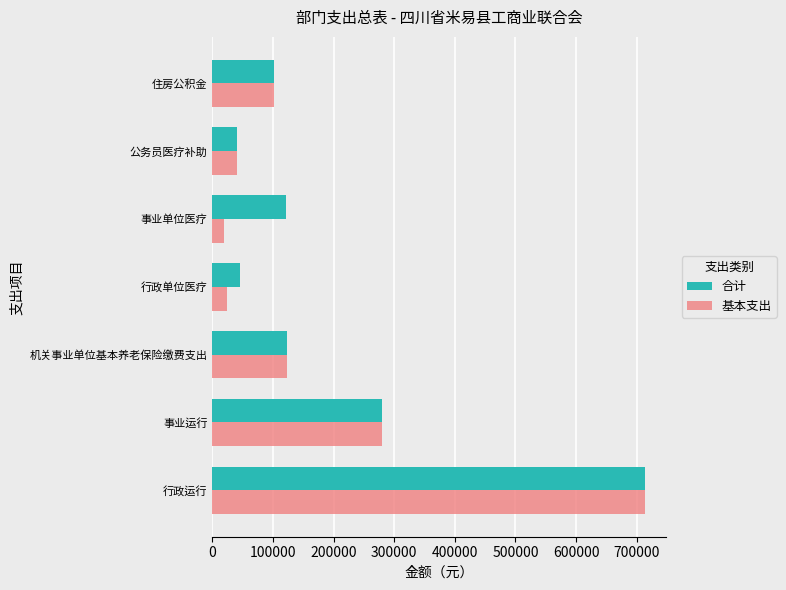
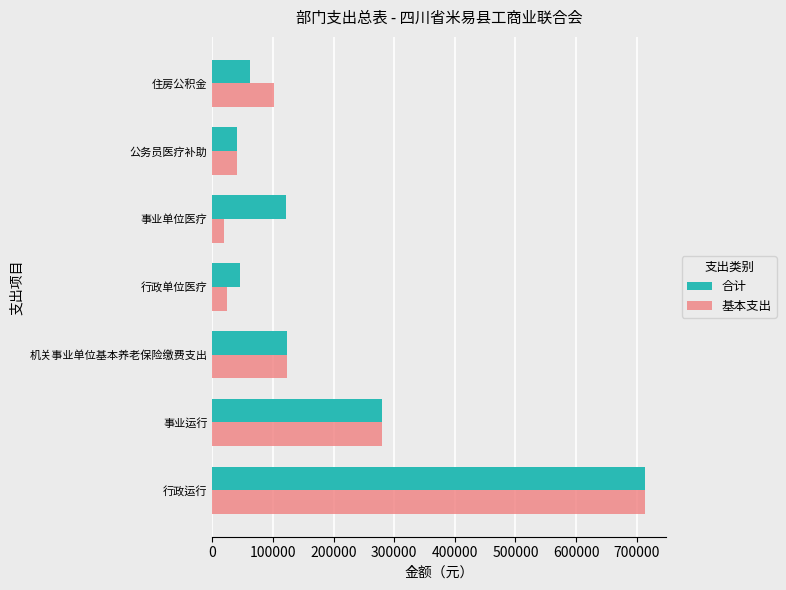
合计, 住房公积金: 100000 -> 60000
